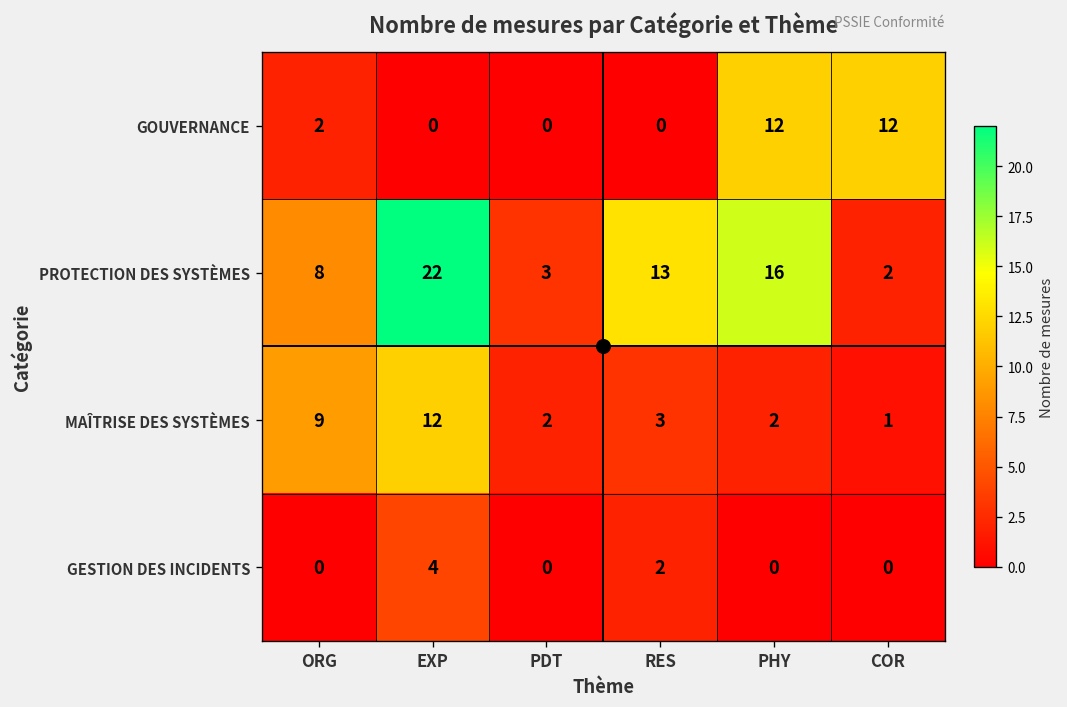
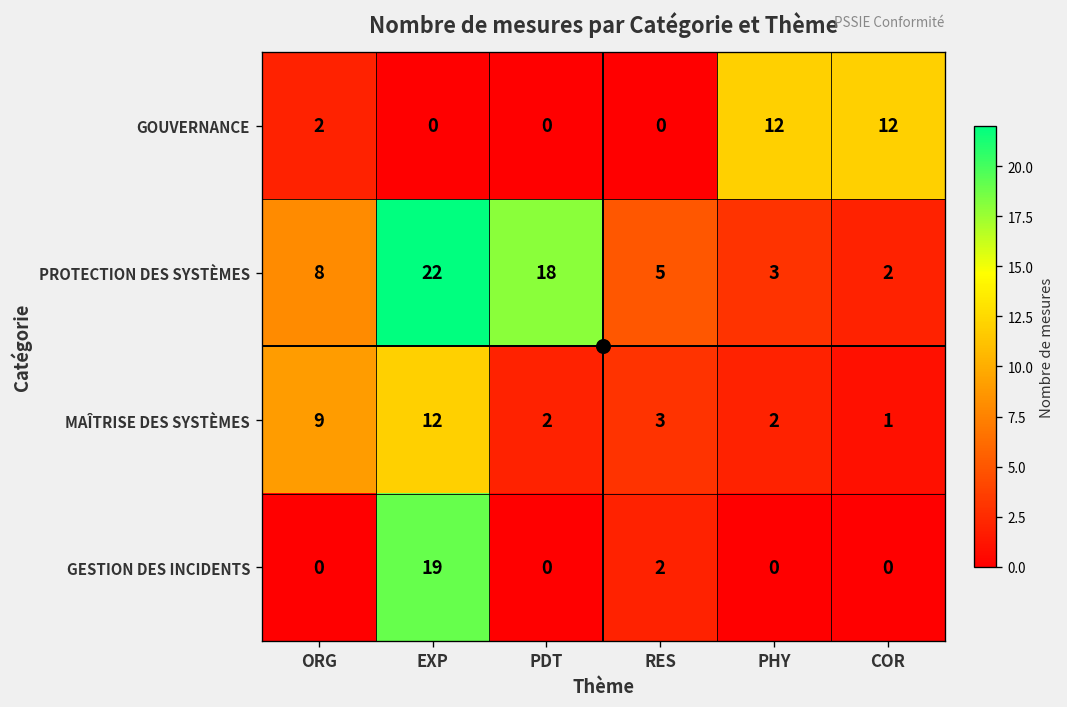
PROTECTION DES SYSTÈMES, PDT: 3 -> 18
PROTECTION DES SYSTÈMES, RES: 13 -> 5
PROTECTION DES SYSTÈMES, PHY: 16 -> 3
GESTION DES INCIDENTS, EXP: 4 -> 19
